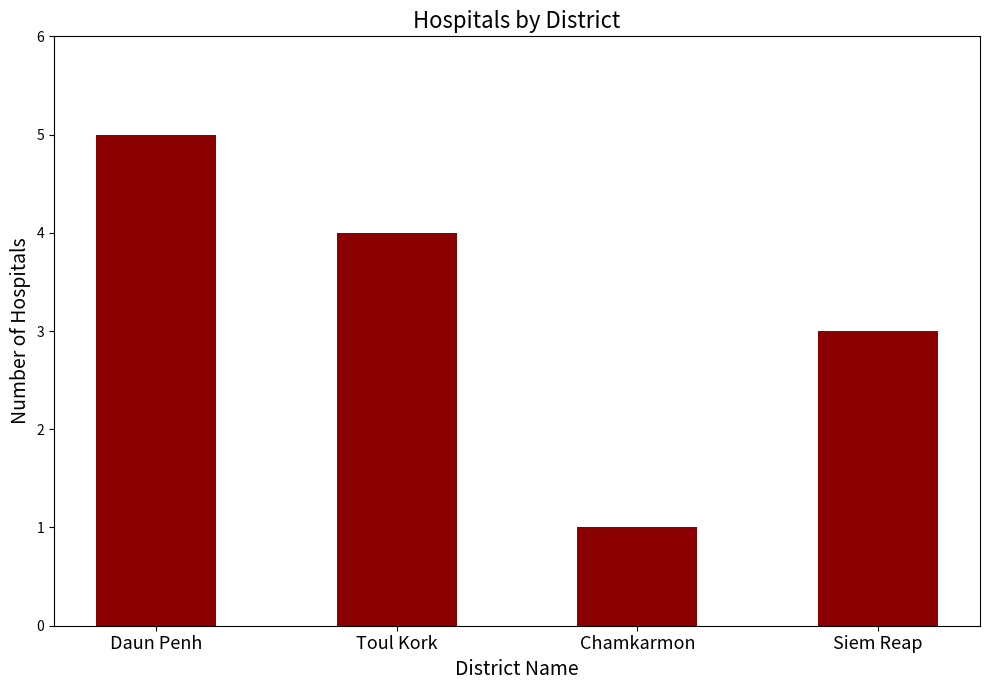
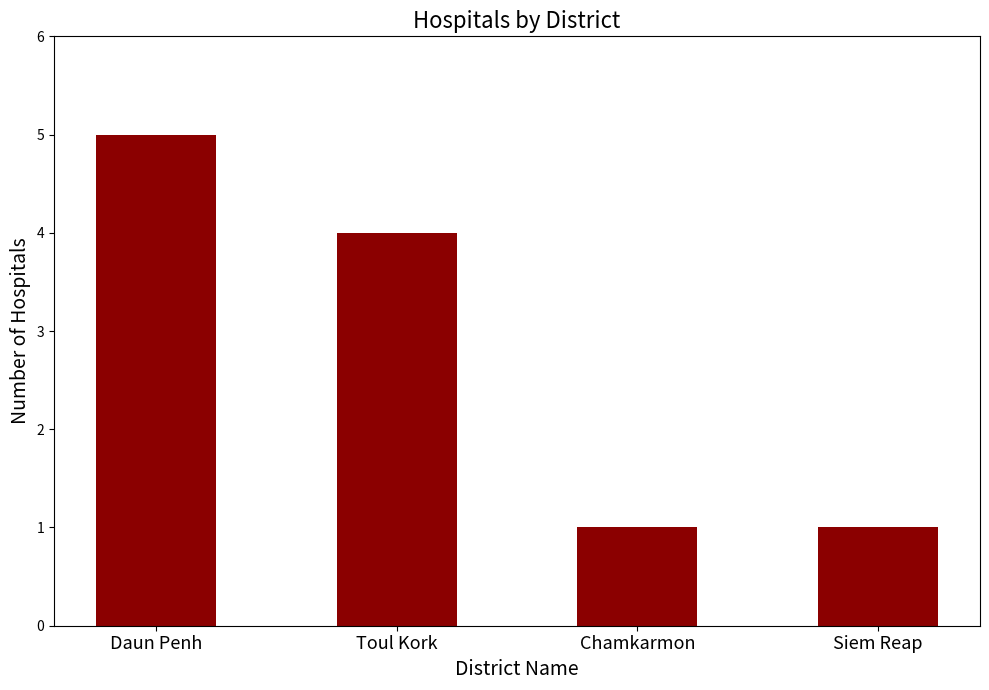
Siem Reap: 3 -> 1
